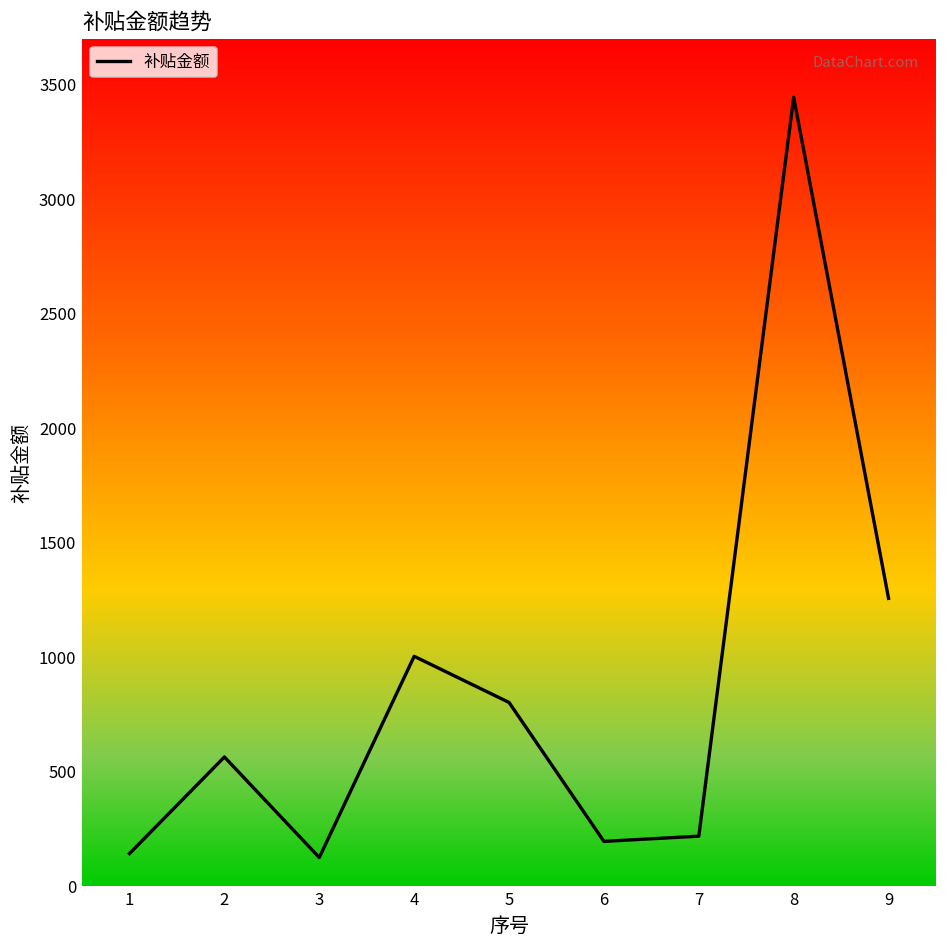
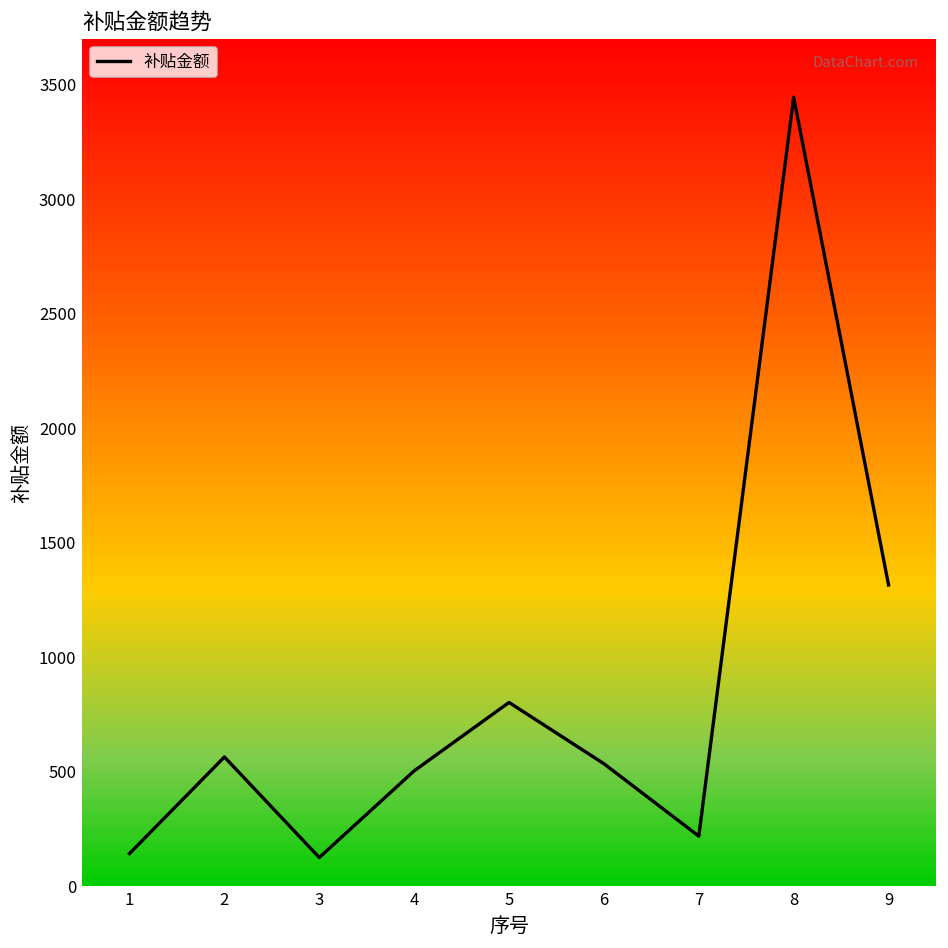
4: 1000 -> 500
6: 200 -> 540
9: 1260 -> 1320
